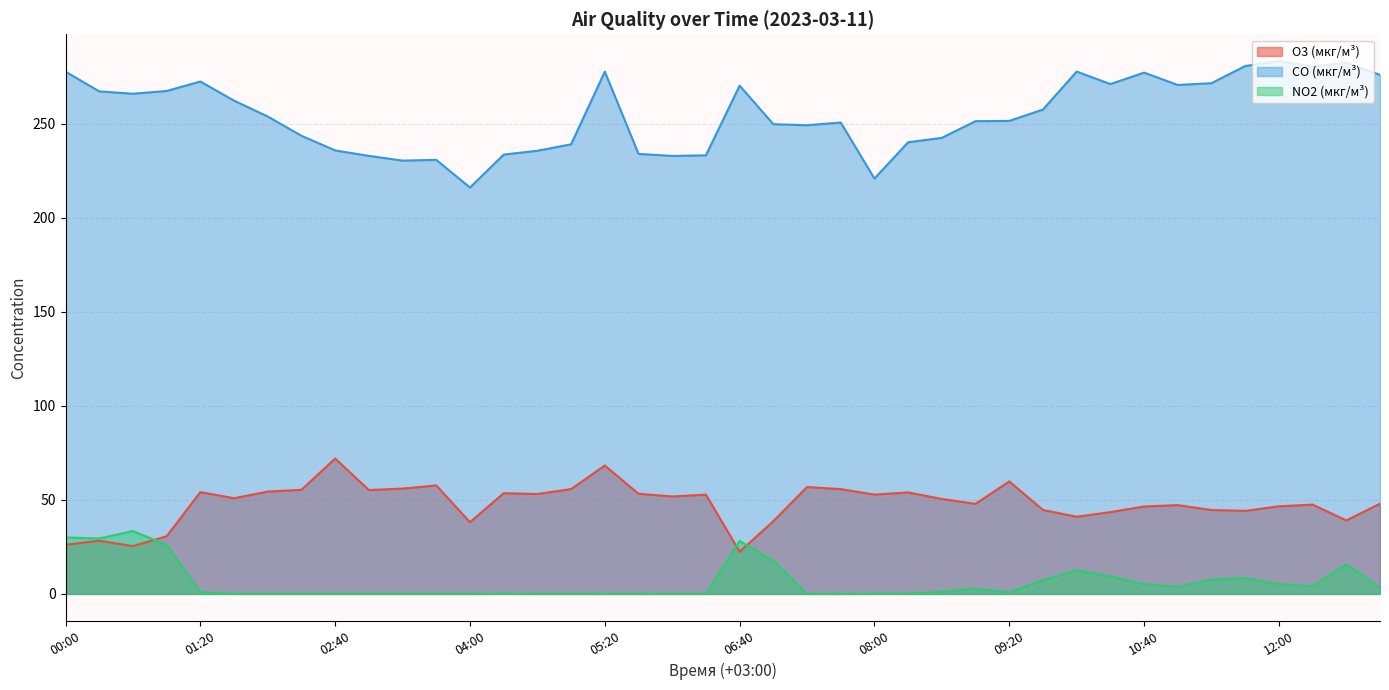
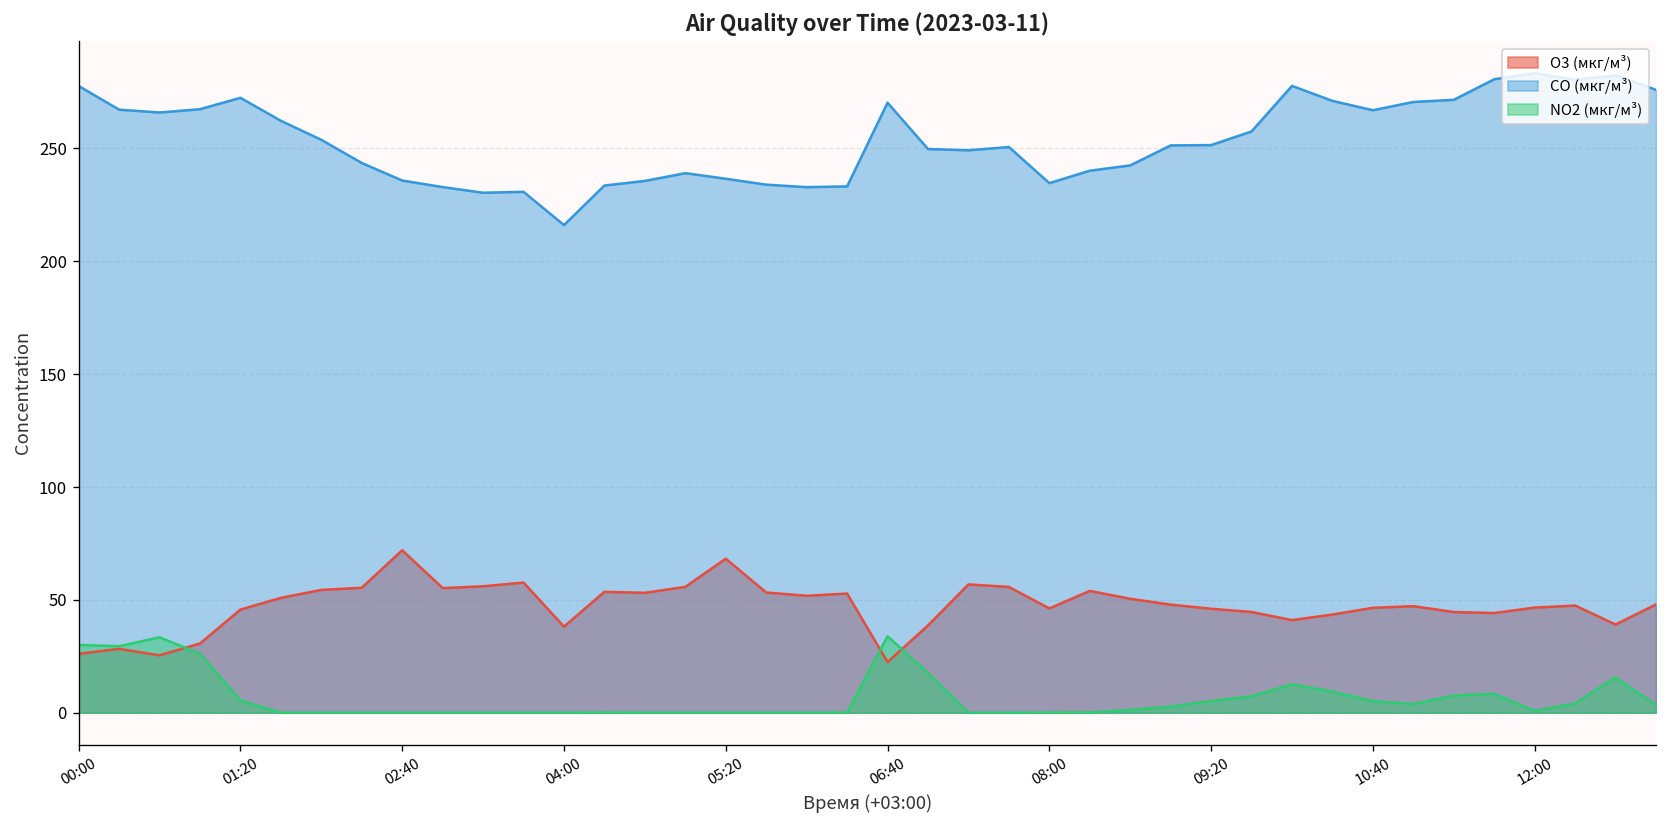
O3 (мкг/м³), 01:20: 54 -> 46
NO2 (мкг/м³), 01:20: 1 -> 5
CO (мкг/м³), 05:20: 278 -> 237
NO2 (мкг/м³), 06:40: 28 -> 34
O3 (мкг/м³), 08:00: 53 -> 46
CO (мкг/м³), 08:00: 221 -> 235
O3 (мкг/м³), 09:20: 60 -> 46
NO2 (мкг/м³), 09:20: 1 -> 5
CO (мкг/м³), 10:40: 277 -> 267
NO2 (мкг/м³), 12:00: 5 -> 1
